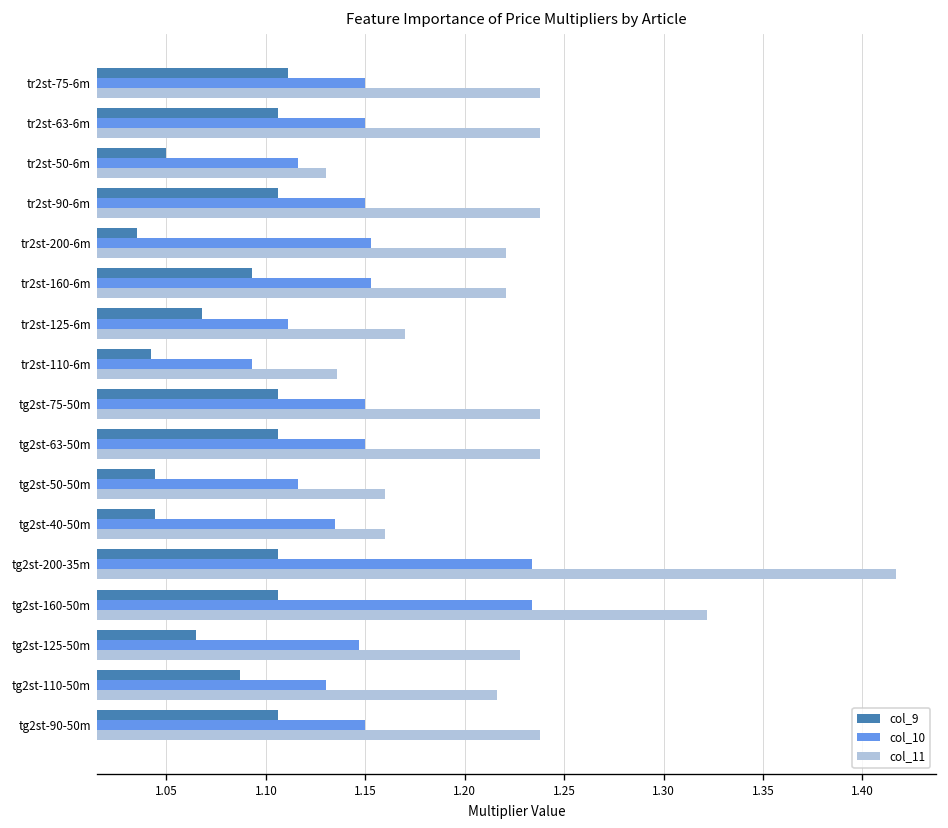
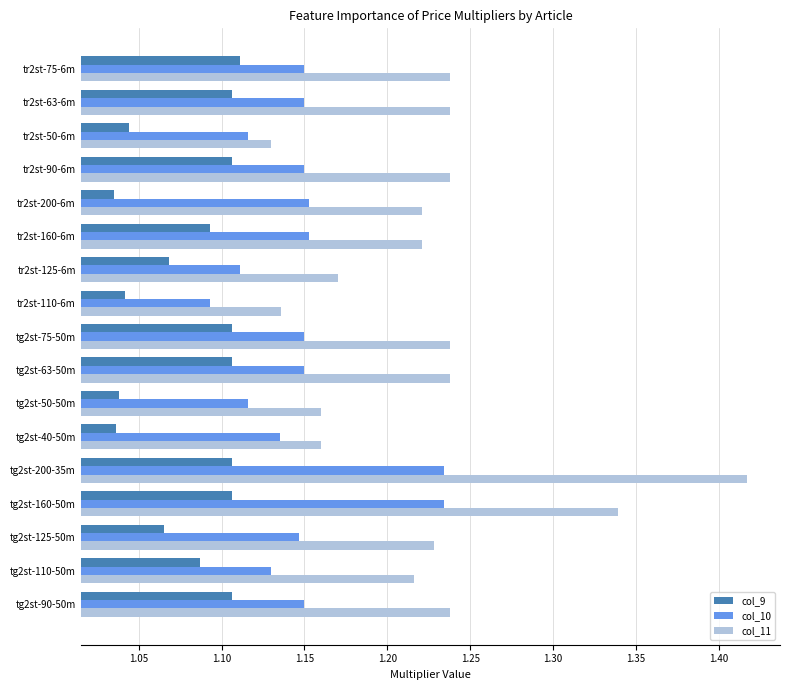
col_9, tr2st-50-6m: 1.050 -> 1.044
col_9, tg2st-50-50m: 1.044 -> 1.038
col_9, tg2st-40-50m: 1.044 -> 1.036
col_11, tg2st-160-50m: 1.322 -> 1.339
